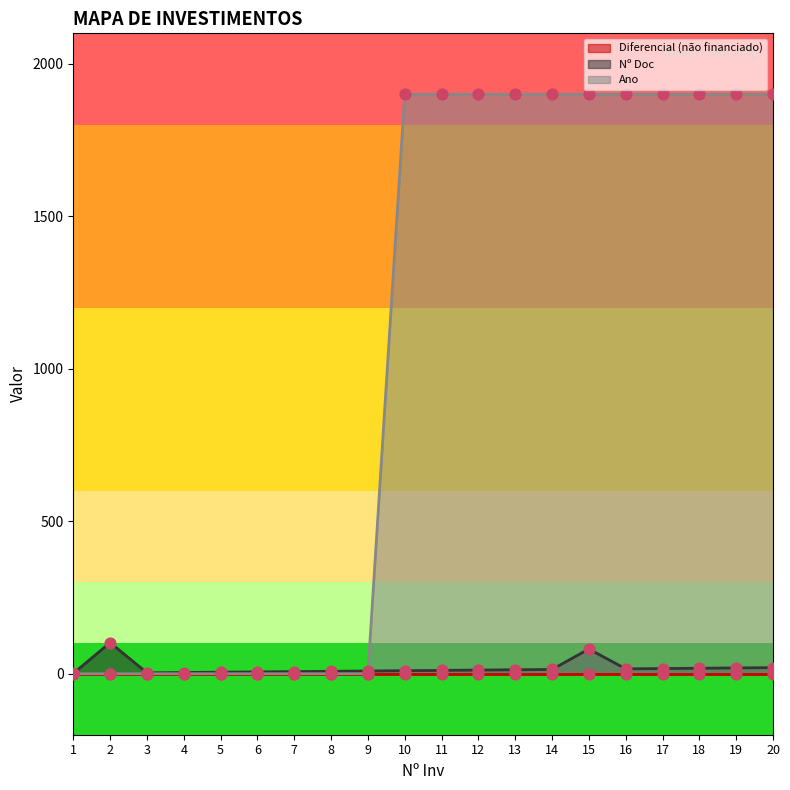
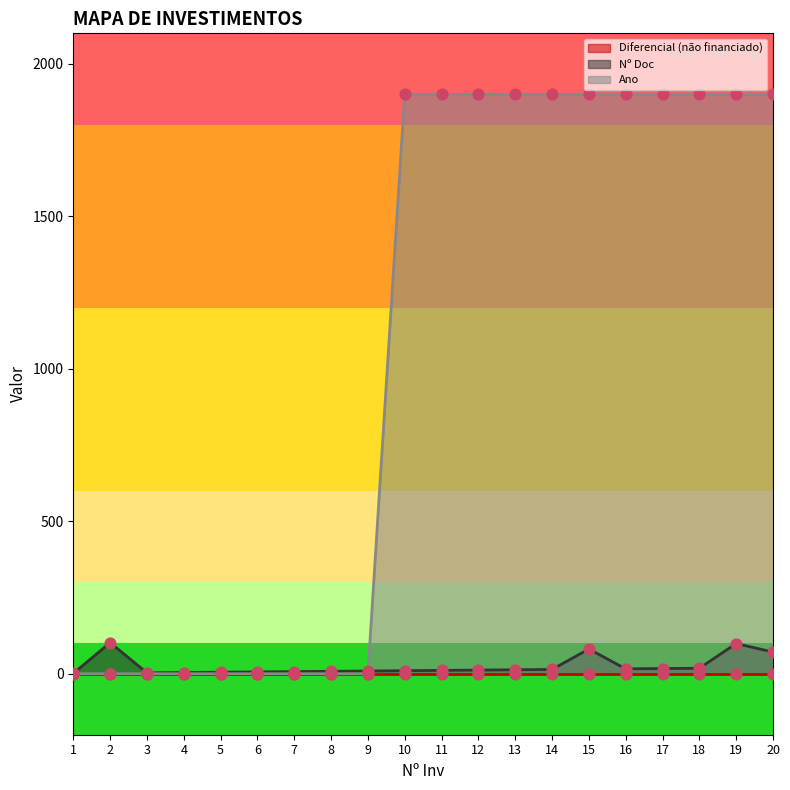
Nº Doc, 19: 20 -> 100
Nº Doc, 20: 20 -> 70
